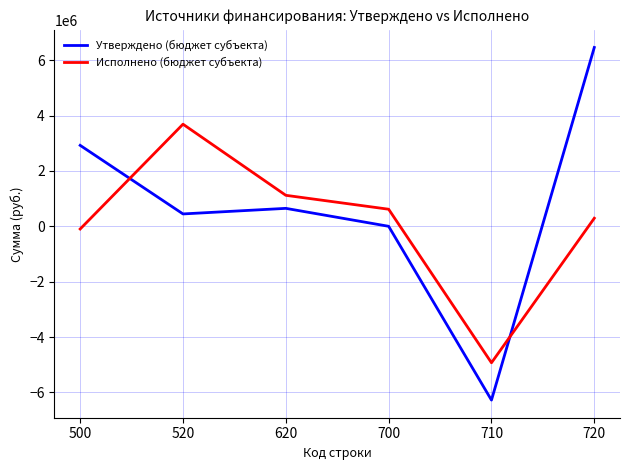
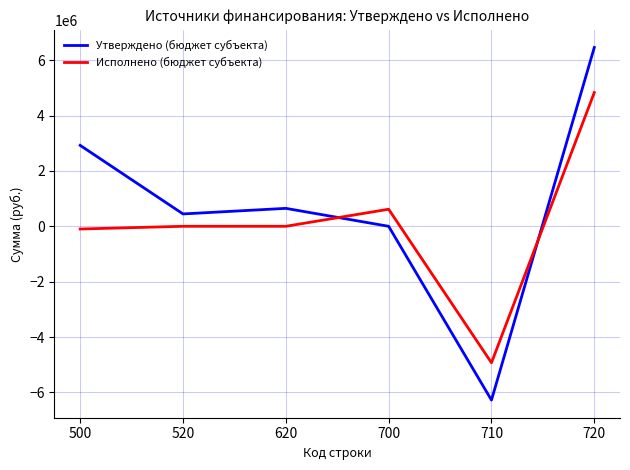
Исполнено (бюджет субъекта), 520: 3700000 -> 0
Исполнено (бюджет субъекта), 620: 1100000 -> 0
Исполнено (бюджет субъекта), 720: 300000 -> 4800000
